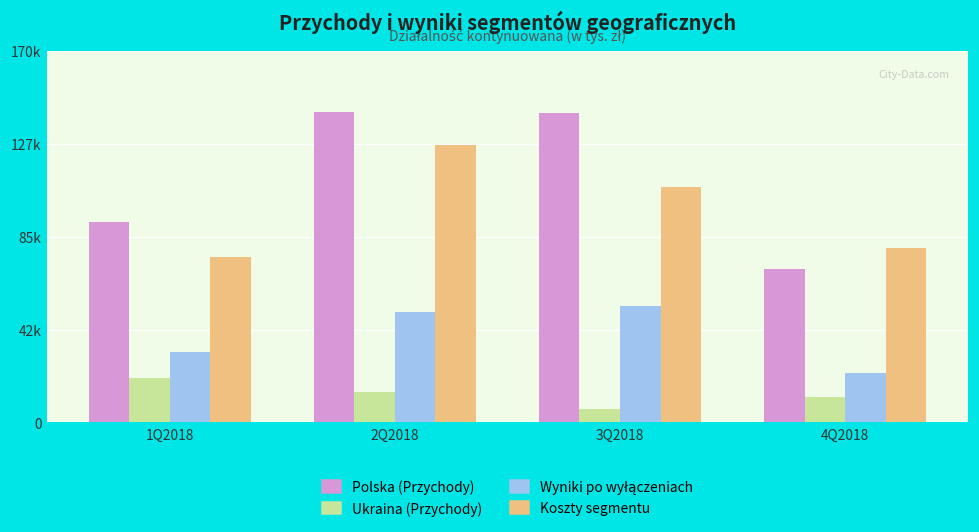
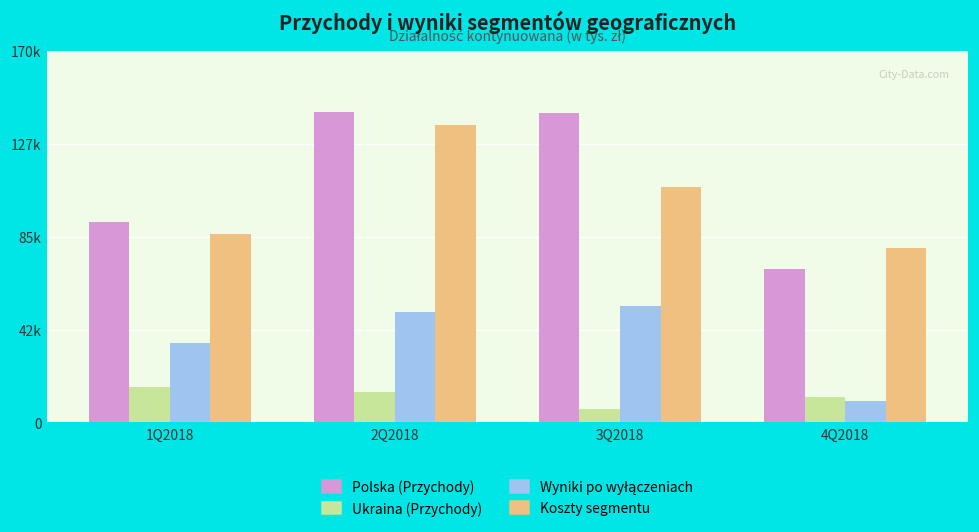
Ukraina (Przychody), 1Q2018: 20000 -> 16000
Wyniki po wyłączeniach, 1Q2018: 32000 -> 37000
Koszty segmentu, 1Q2018: 76000 -> 86000
Koszty segmentu, 2Q2018: 127000 -> 136000
Wyniki po wyłączeniach, 4Q2018: 23000 -> 10000
